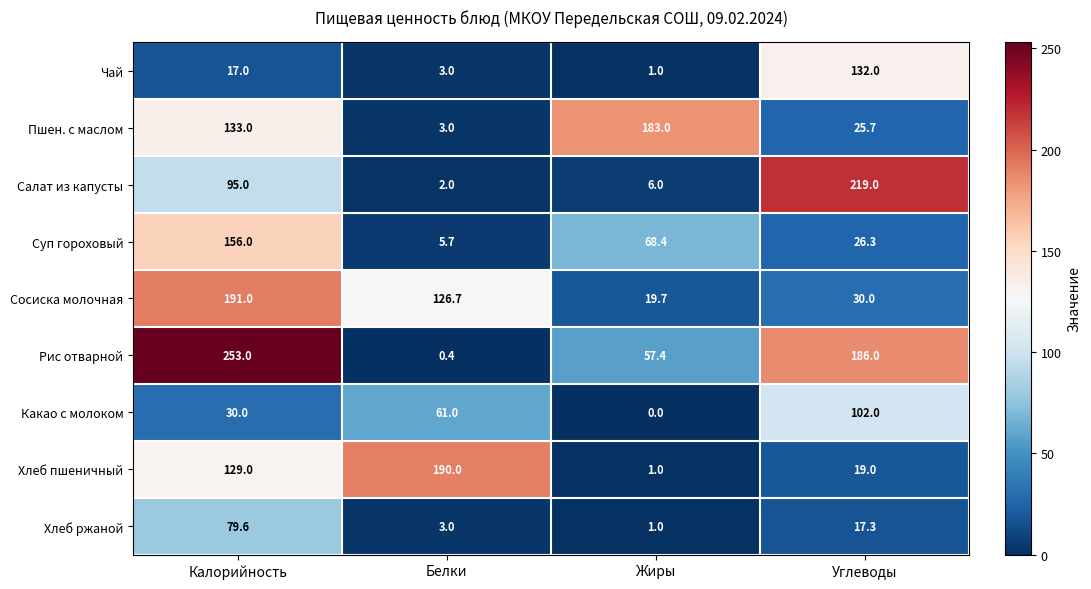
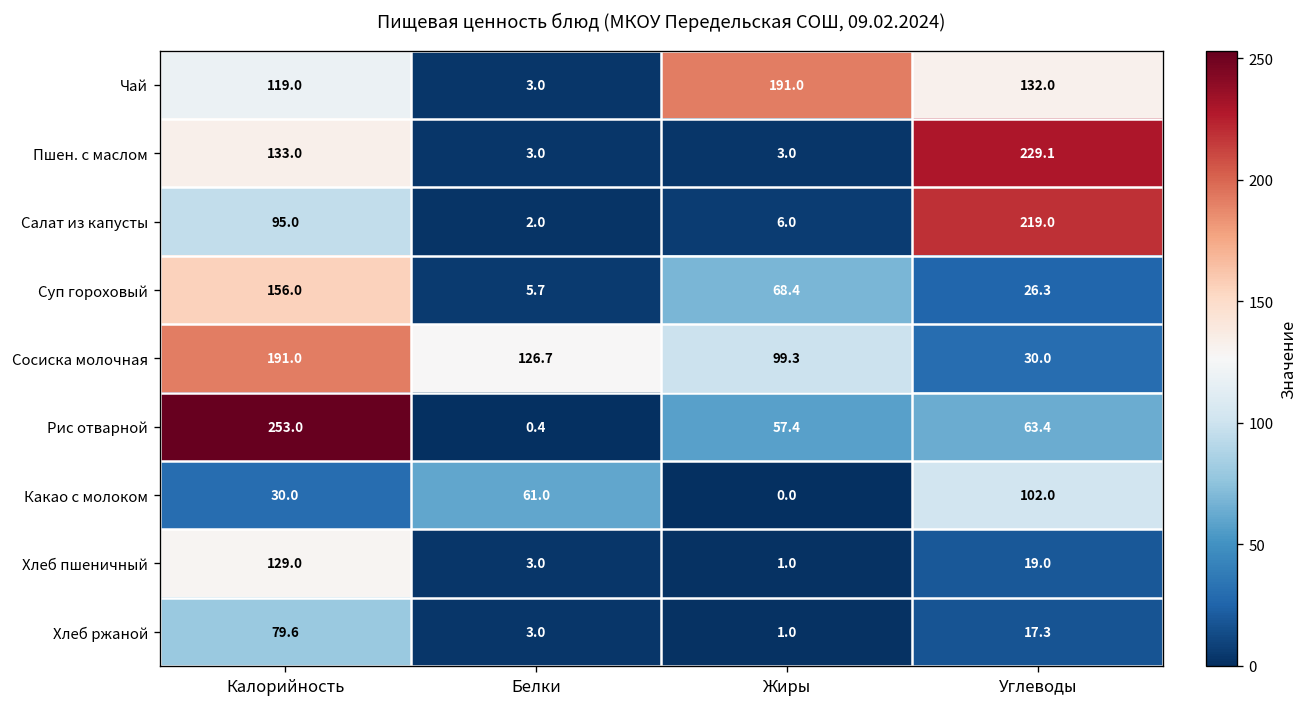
Чай, Калорийность: 17.0 -> 119.0
Чай, Жиры: 1.0 -> 191.0
Пшен. с маслом, Жиры: 183.0 -> 3.0
Пшен. с маслом, Углеводы: 25.7 -> 229.1
Сосиска молочная, Жиры: 19.7 -> 99.3
Рис отварной, Углеводы: 186.0 -> 63.4
Хлеб пшеничный, Белки: 190.0 -> 3.0
